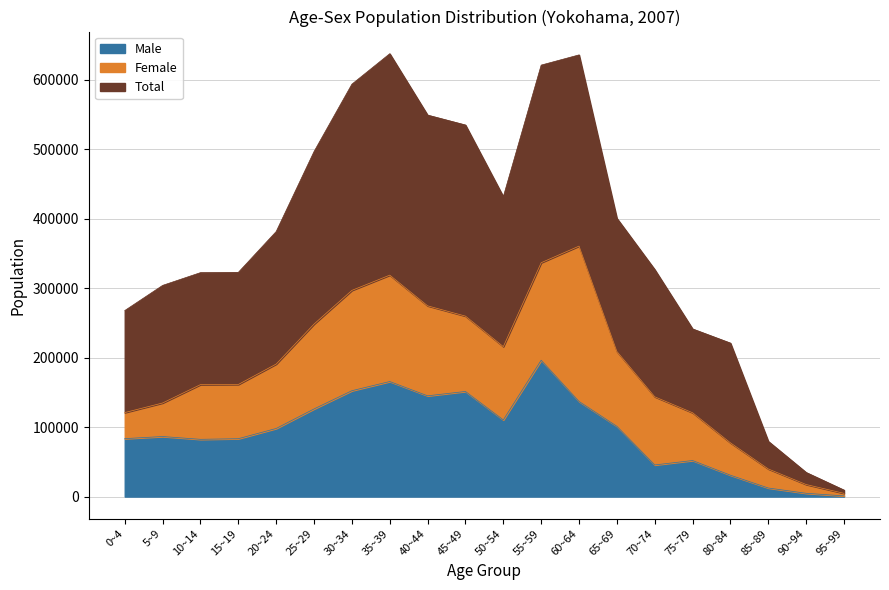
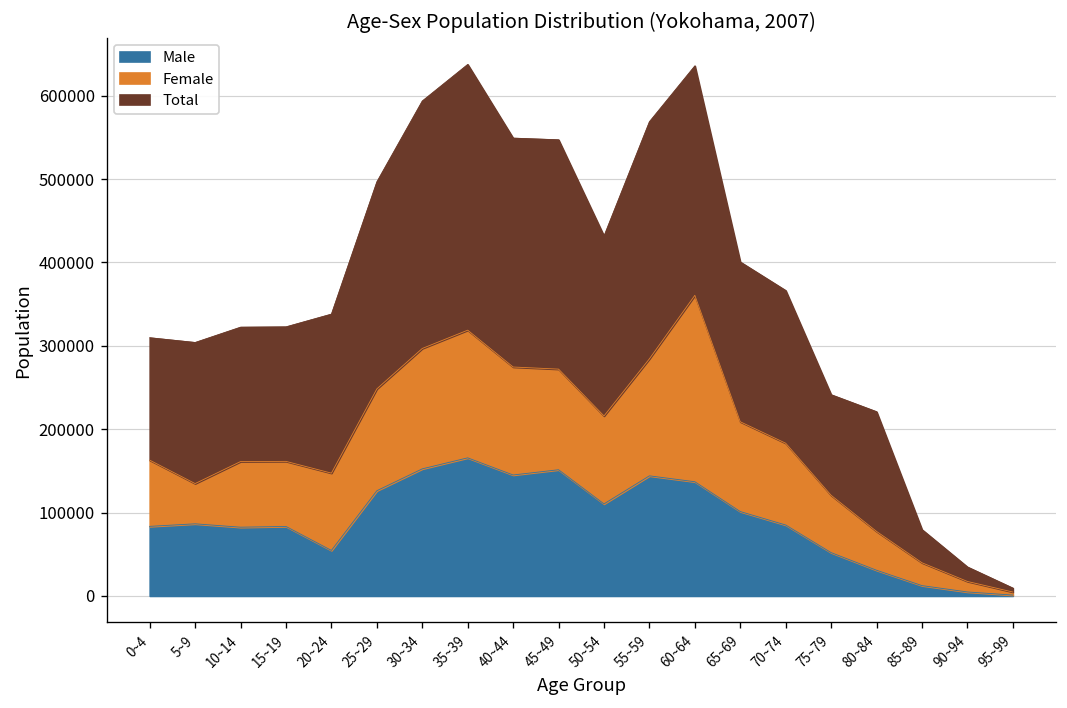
Female, 0~4: 40000 -> 80000
Male, 20~24: 100000 -> 50000
Female, 45~49: 110000 -> 120000
Male, 55~59: 200000 -> 140000
Male, 70~74: 50000 -> 90000
